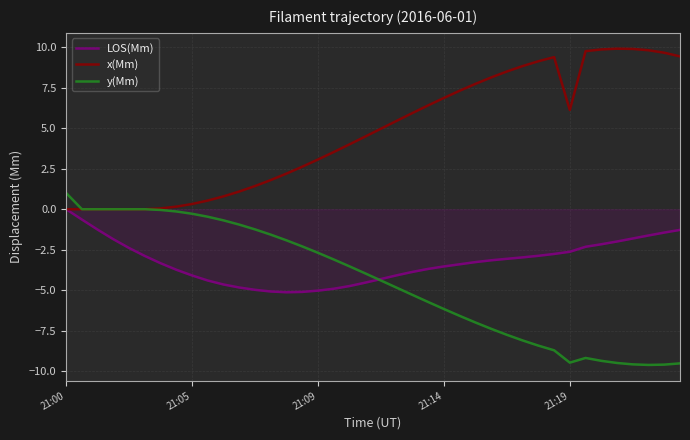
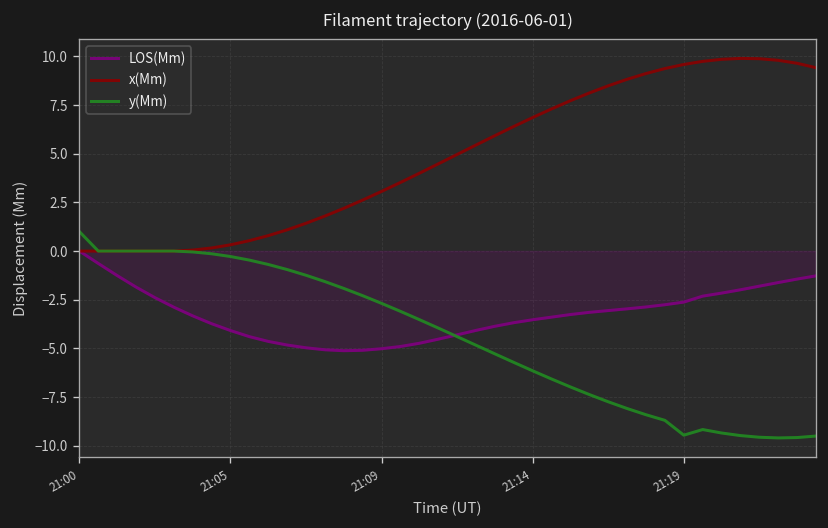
x(Mm), 21:19: 6.1 -> 9.6
